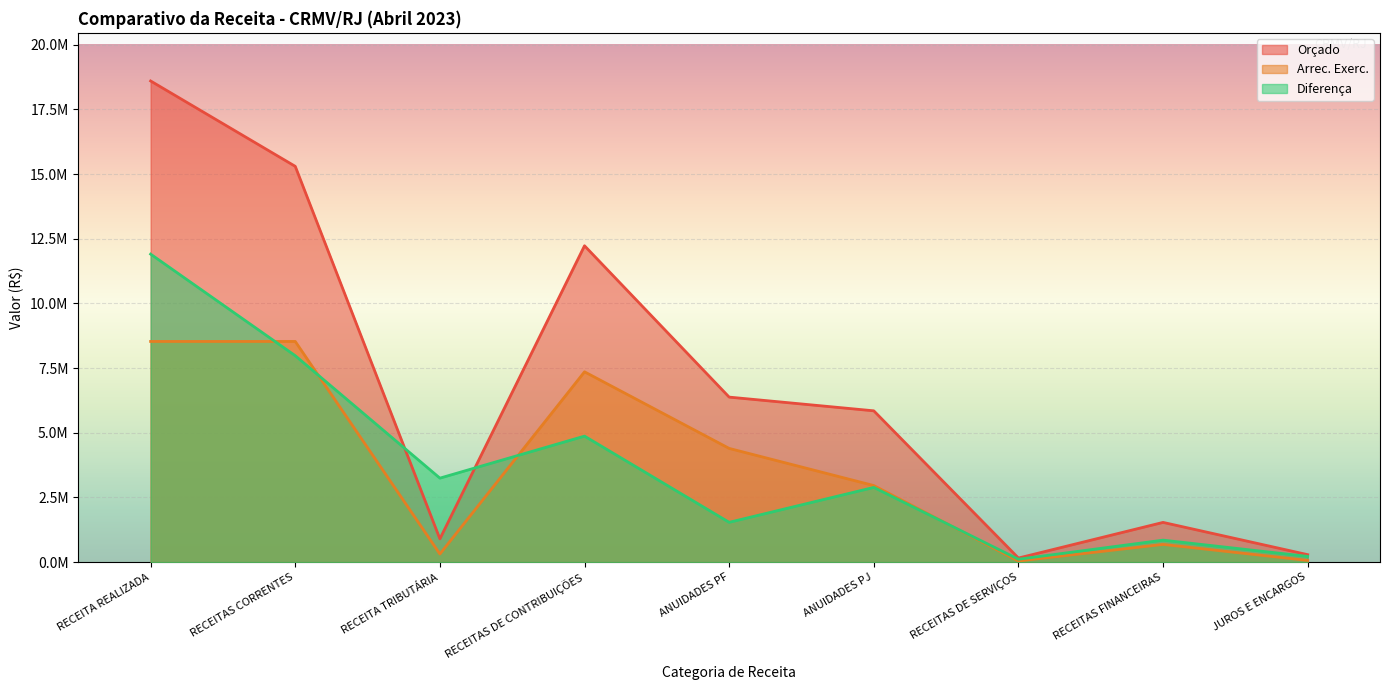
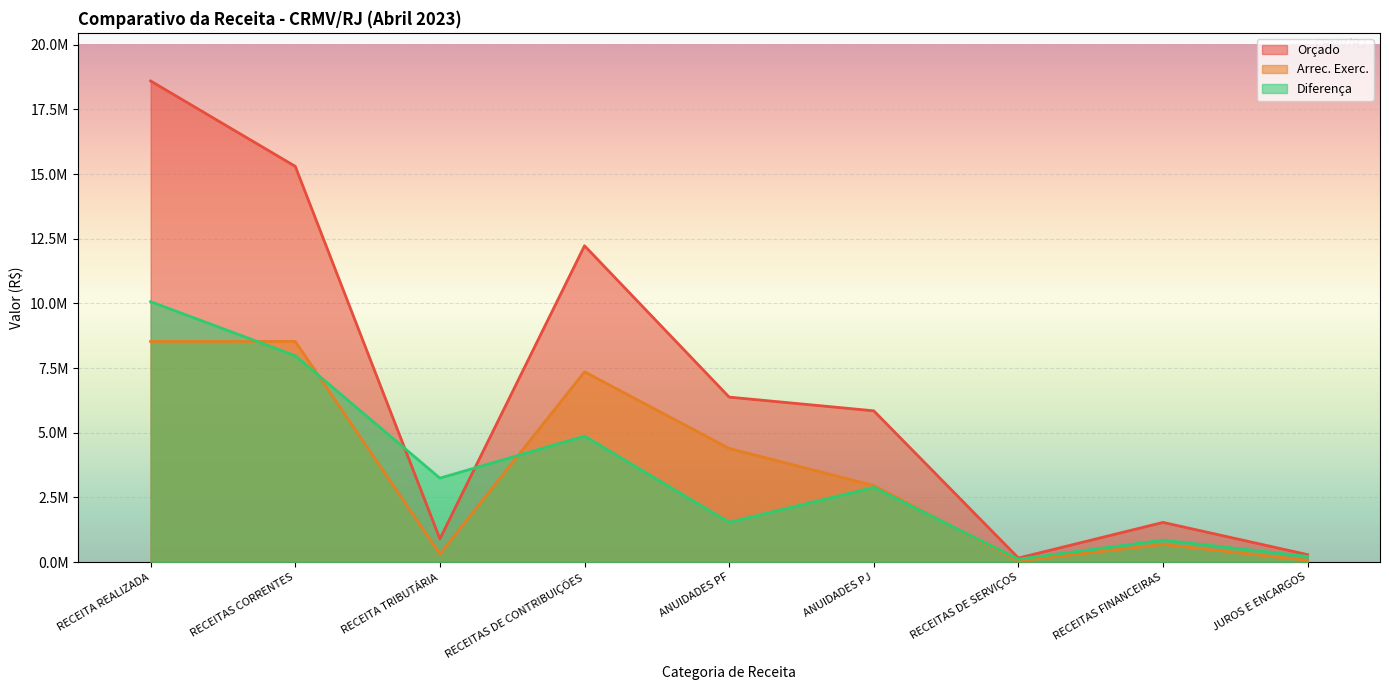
Diferença, RECEITA REALIZADA: 11900000 -> 10100000
